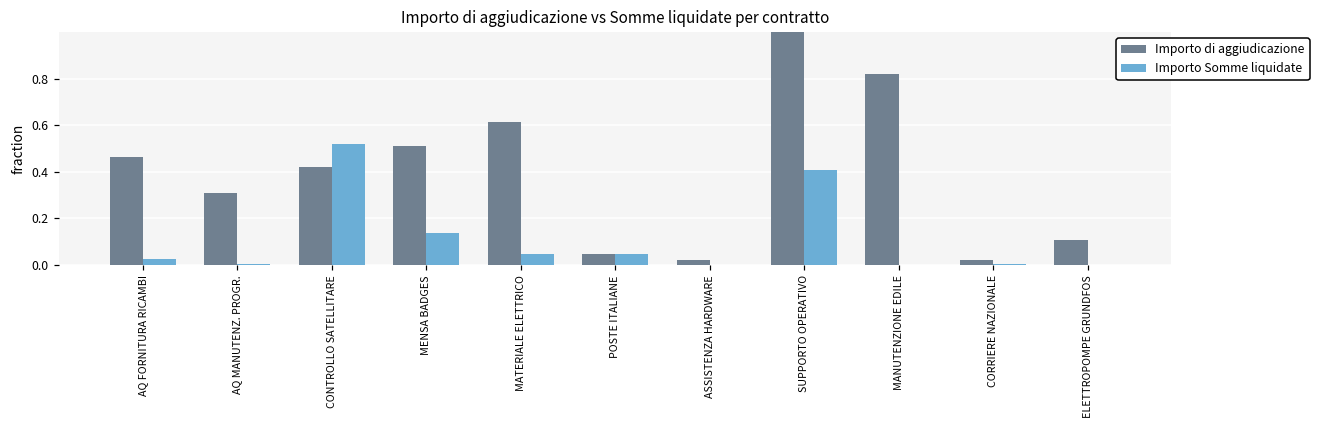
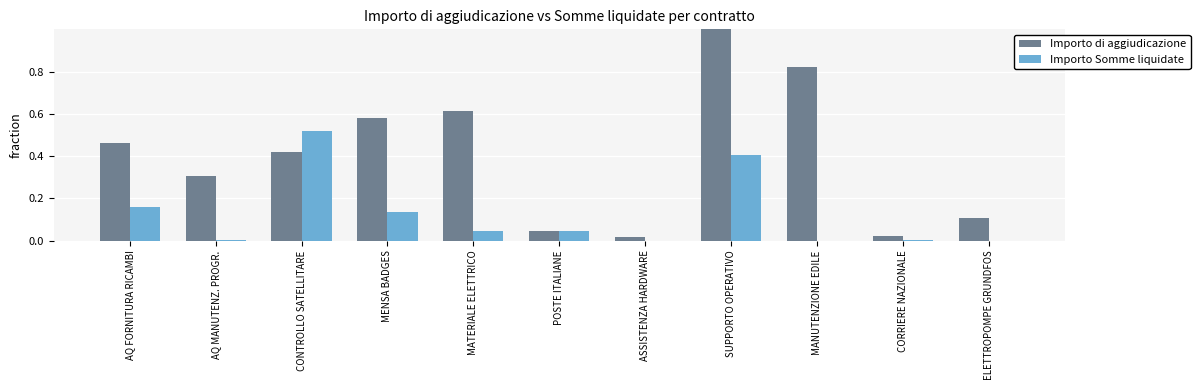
Importo Somme liquidate, AQ FORNITURA RICAMBI: 0.02 -> 0.16
Importo di aggiudicazione, MENSA BADGES: 0.51 -> 0.58
